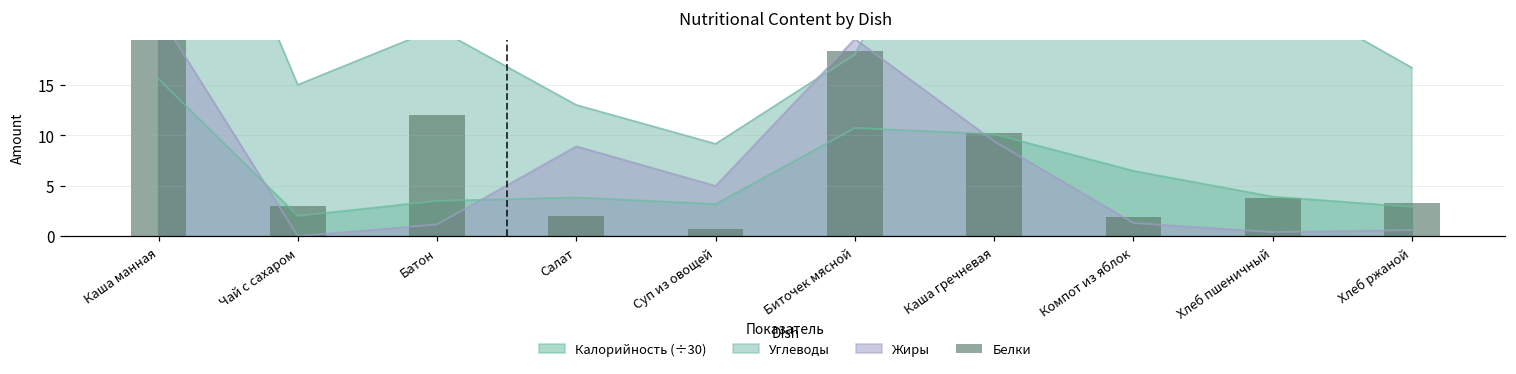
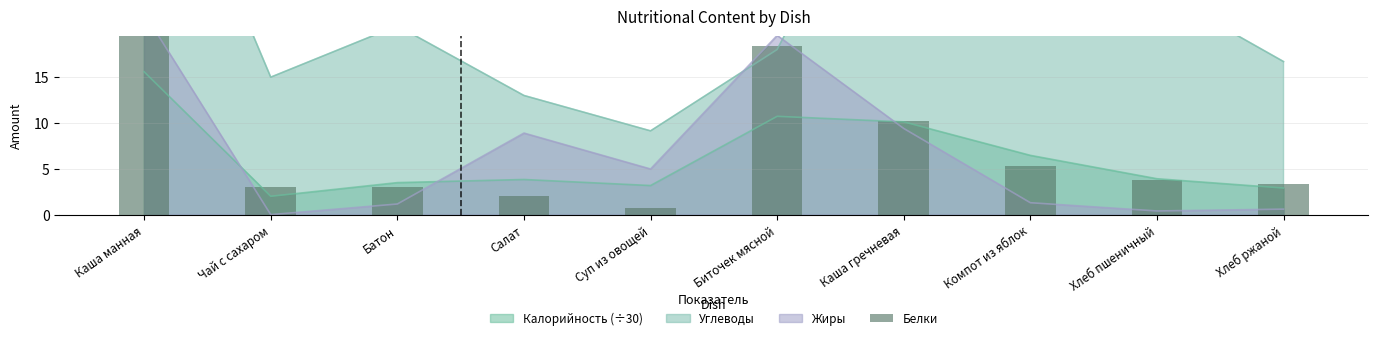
Белки, Батон: 12 -> 3
Белки, Компот из яблок: 2 -> 5
